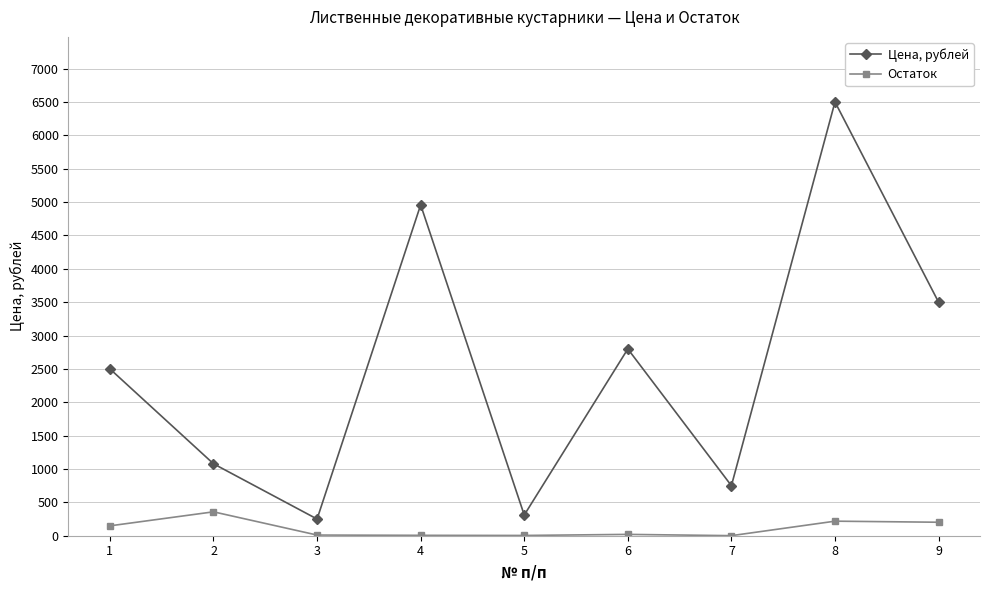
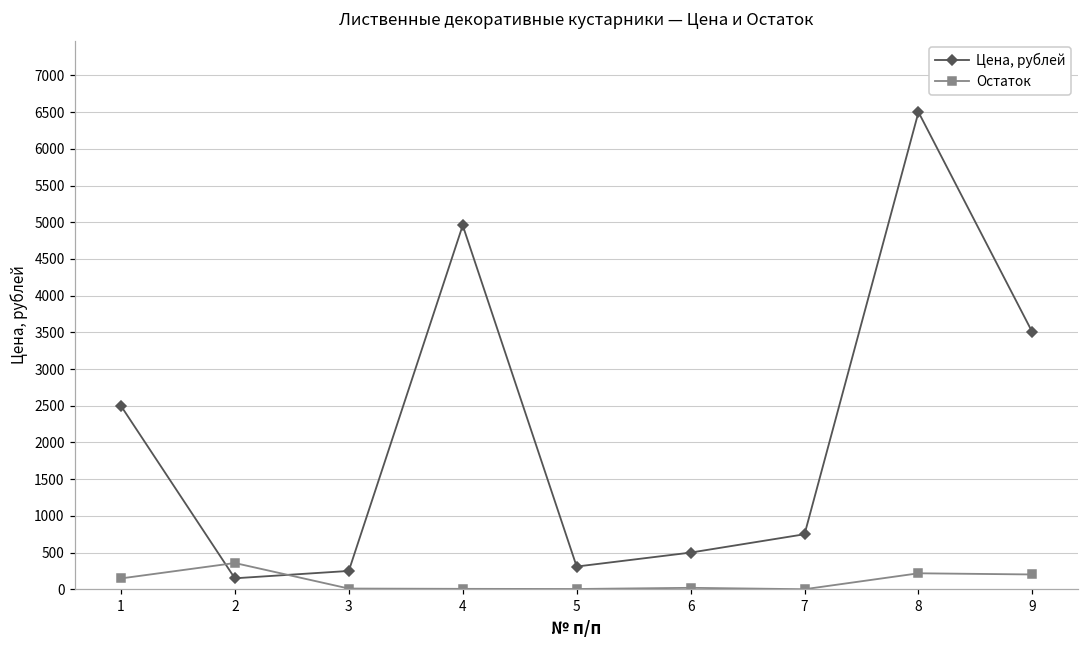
Цена, рублей, 2: 1100 -> 200
Цена, рублей, 6: 2800 -> 500
